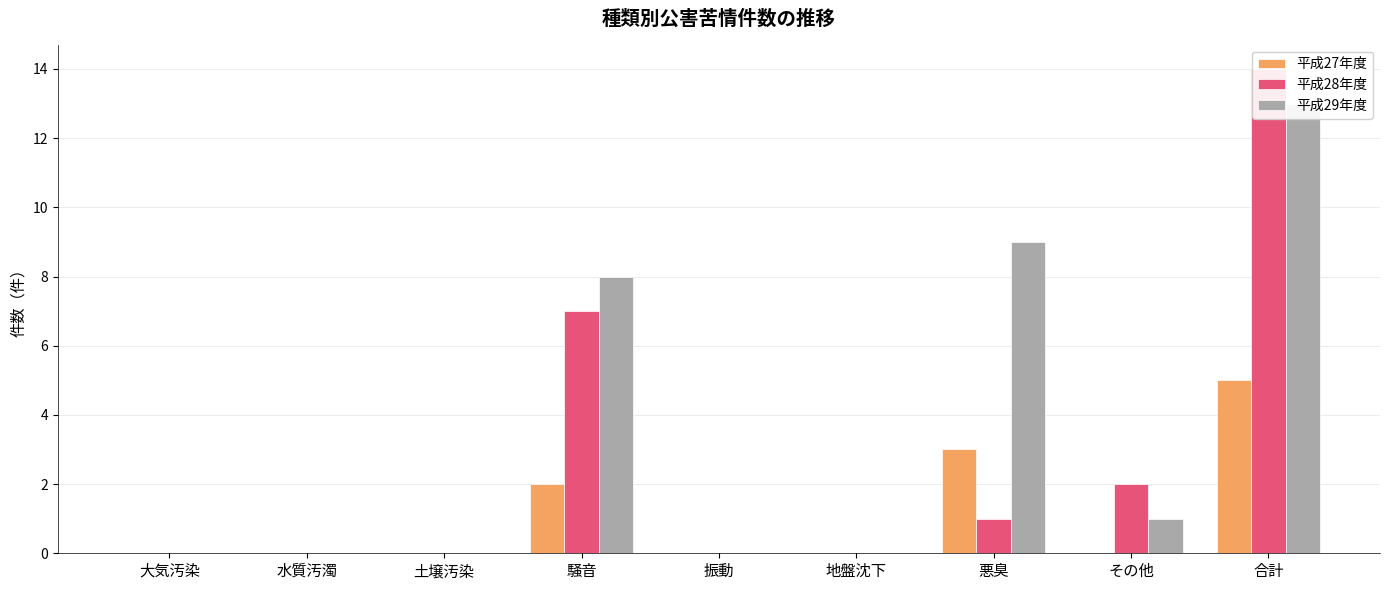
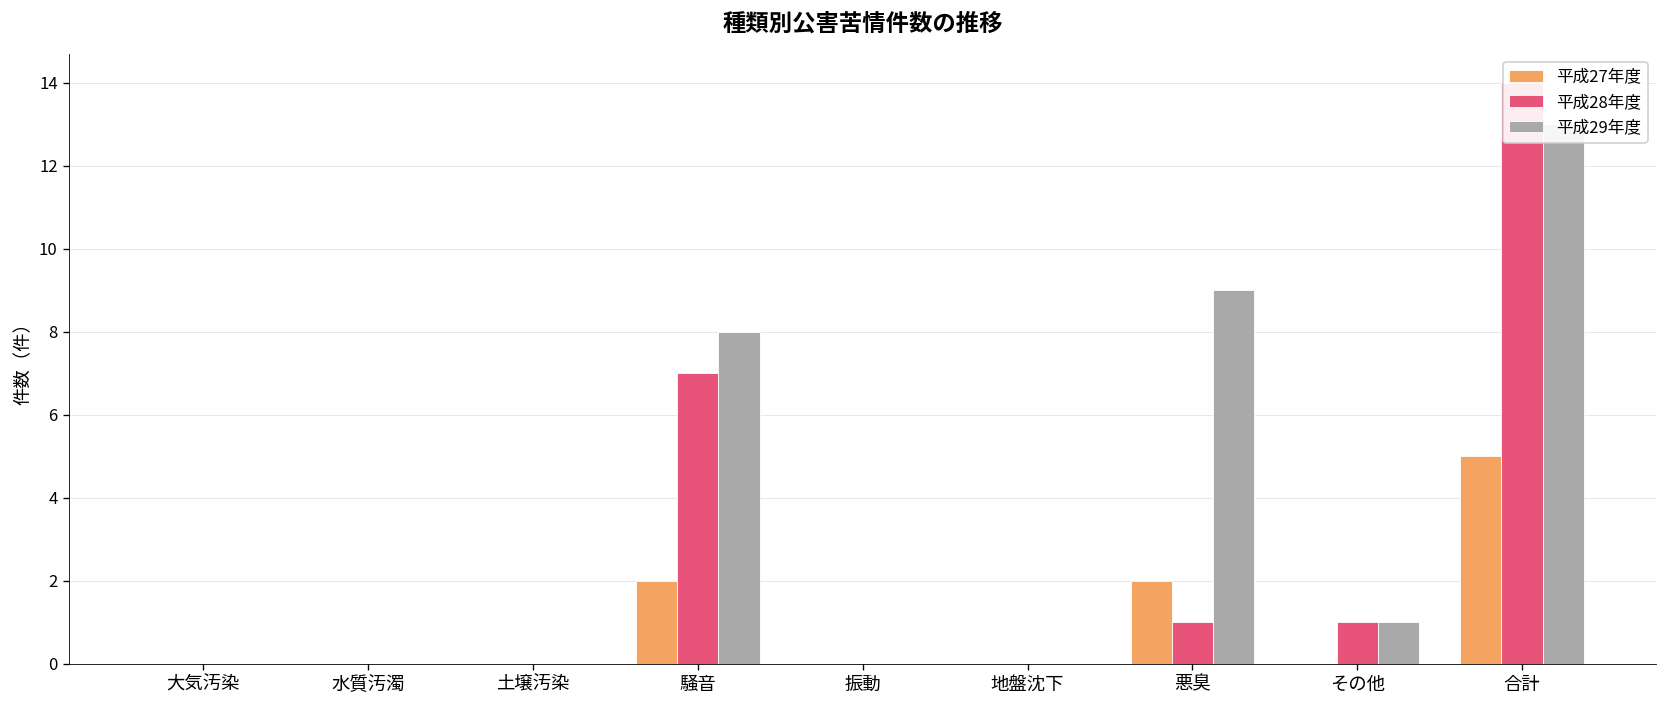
平成27年度, 悪臭: 3 -> 2
平成28年度, その他: 2 -> 1
